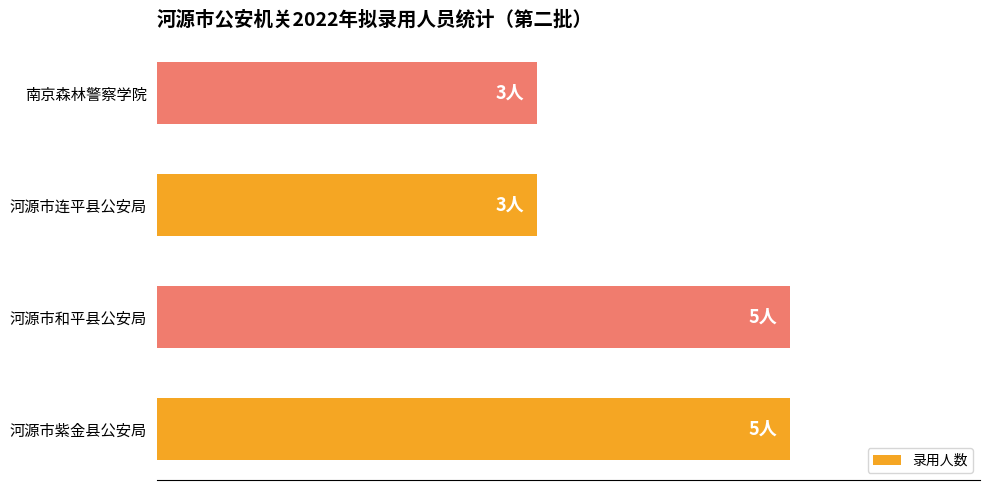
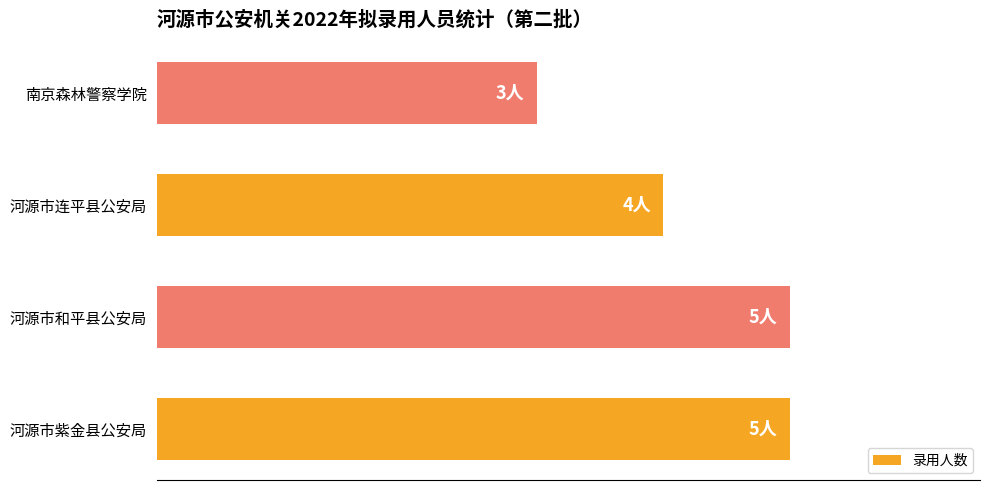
河源市连平县公安局: 3人 -> 4人
